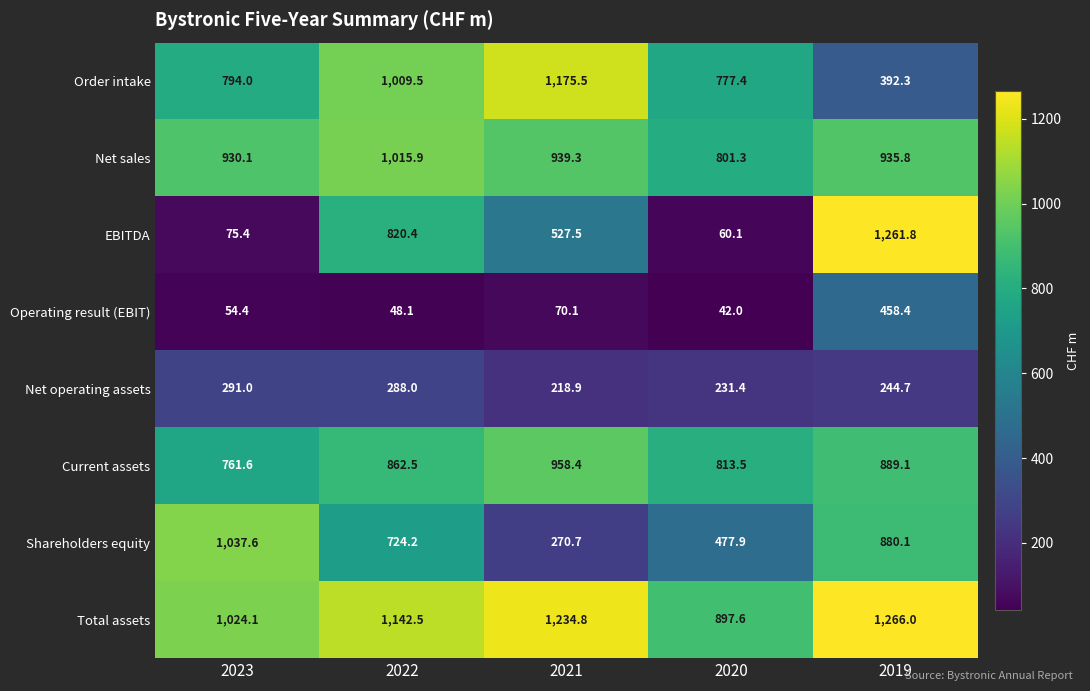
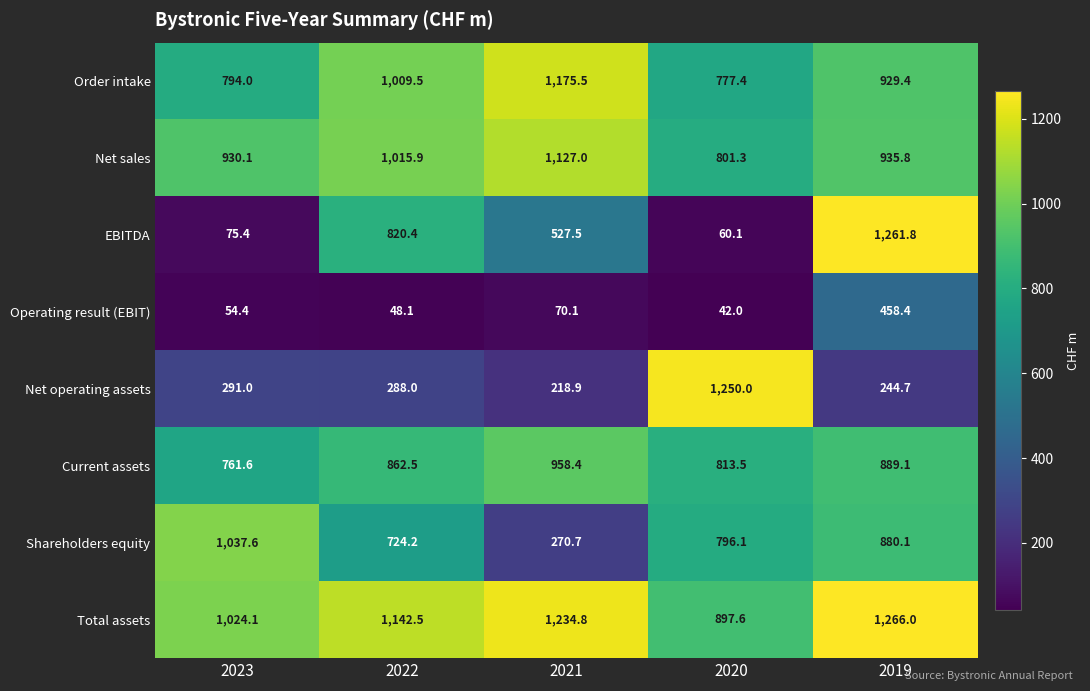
Order intake, 2019: 392.3 -> 929.4
Net sales, 2021: 939.3 -> 1,127.0
Net operating assets, 2020: 231.4 -> 1,250.0
Shareholders equity, 2020: 477.9 -> 796.1
